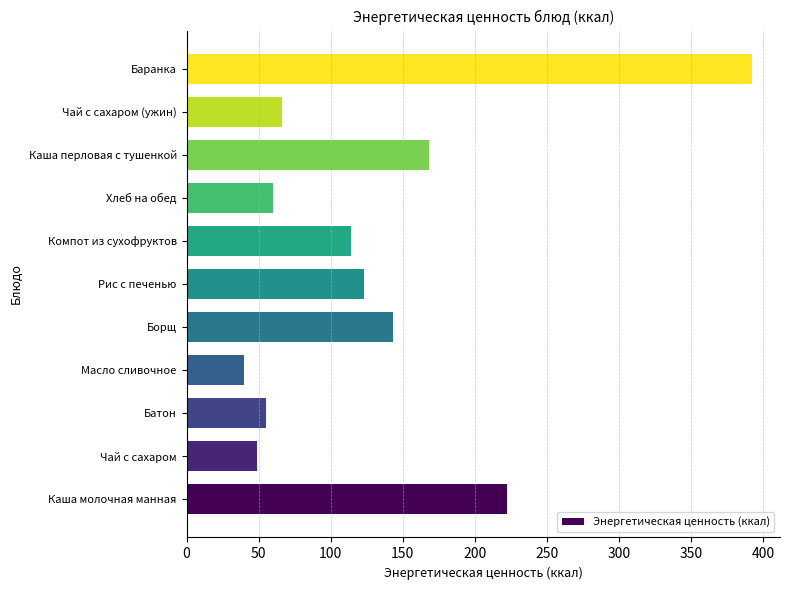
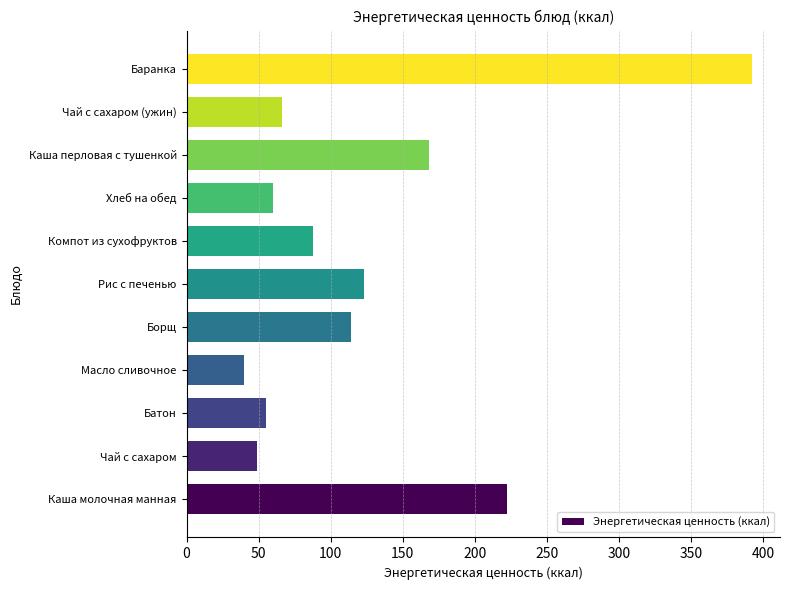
Компот из сухофруктов: 114 -> 88
Борщ: 143 -> 114
